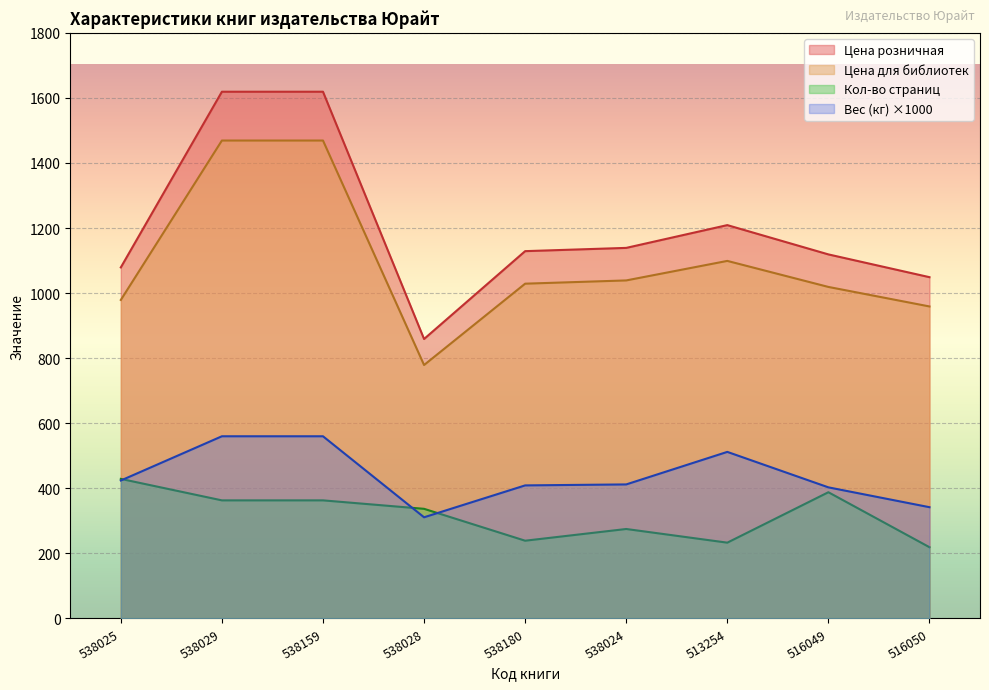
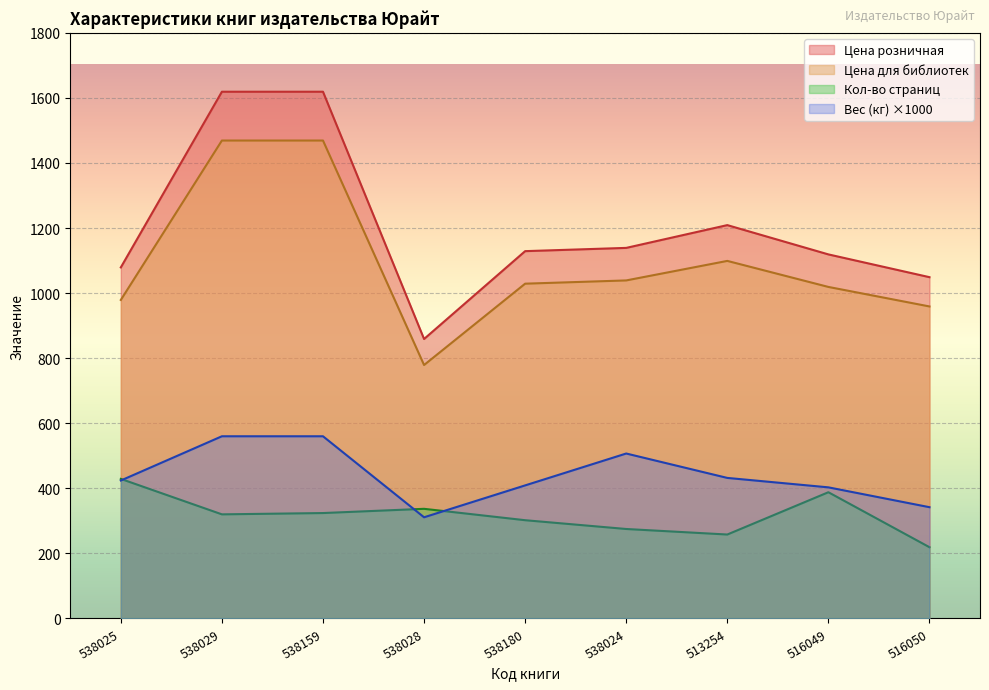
Кол-во страниц, 538029: 360 -> 320
Кол-во страниц, 538159: 360 -> 320
Кол-во страниц, 538180: 240 -> 300
Вес (кг) ×1000, 538024: 410 -> 510
Кол-во страниц, 513254: 230 -> 260
Вес (кг) ×1000, 513254: 510 -> 430
